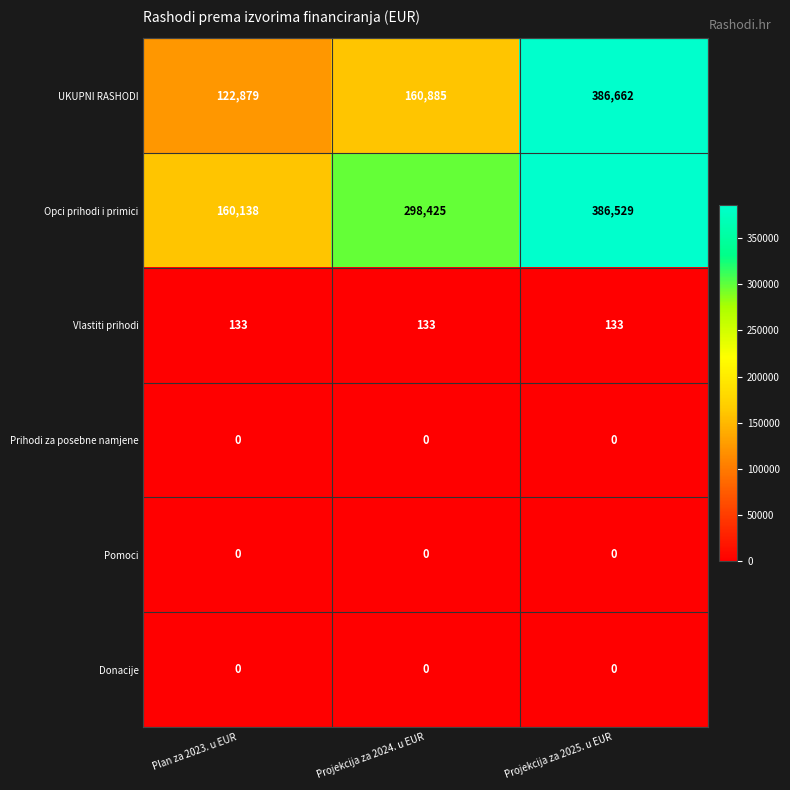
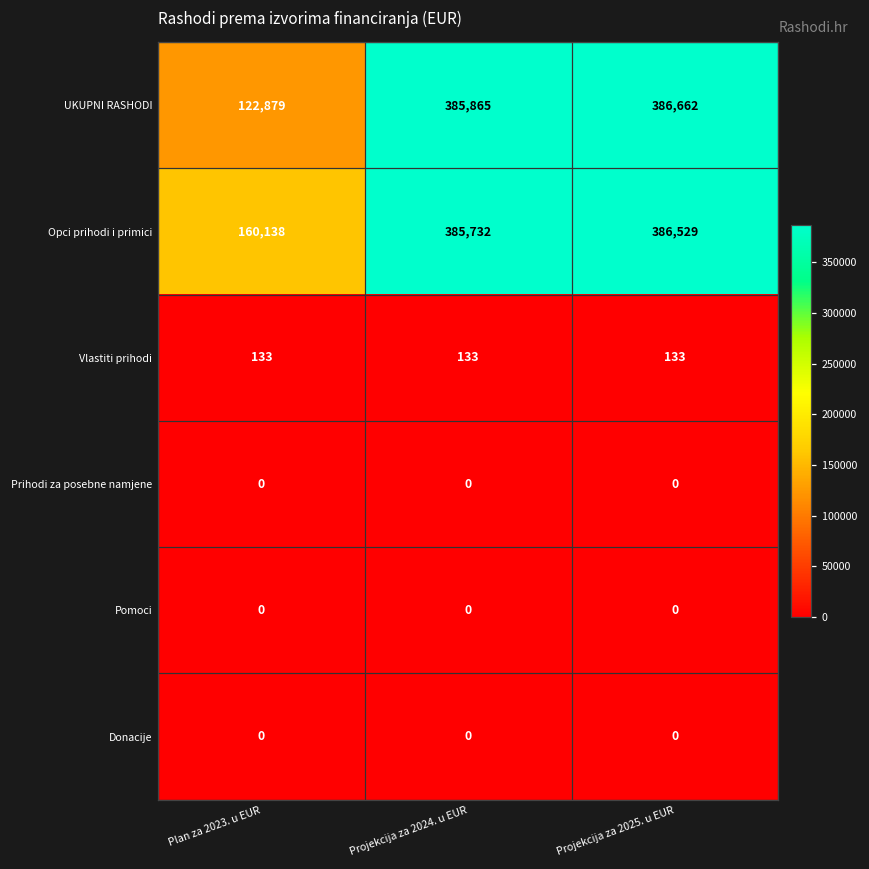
UKUPNI RASHODI, Projekcija za 2024. u EUR: 160,885 -> 385,865
Opci prihodi i primici, Projekcija za 2024. u EUR: 298,425 -> 385,732
